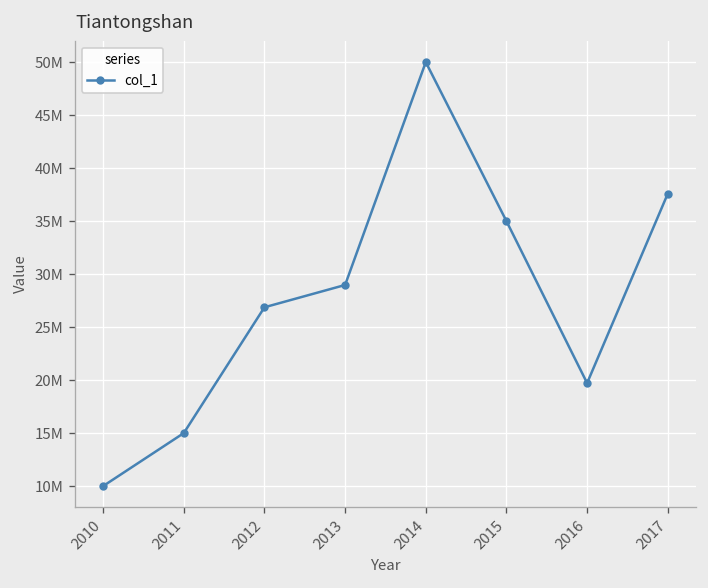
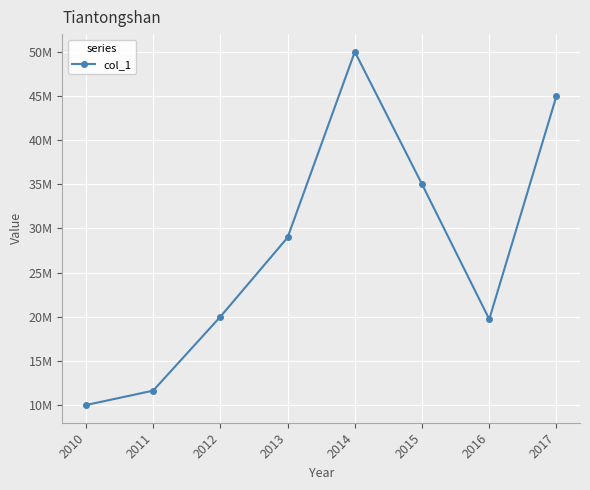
2011: 15000000 -> 12000000
2012: 27000000 -> 20000000
2017: 38000000 -> 45000000
